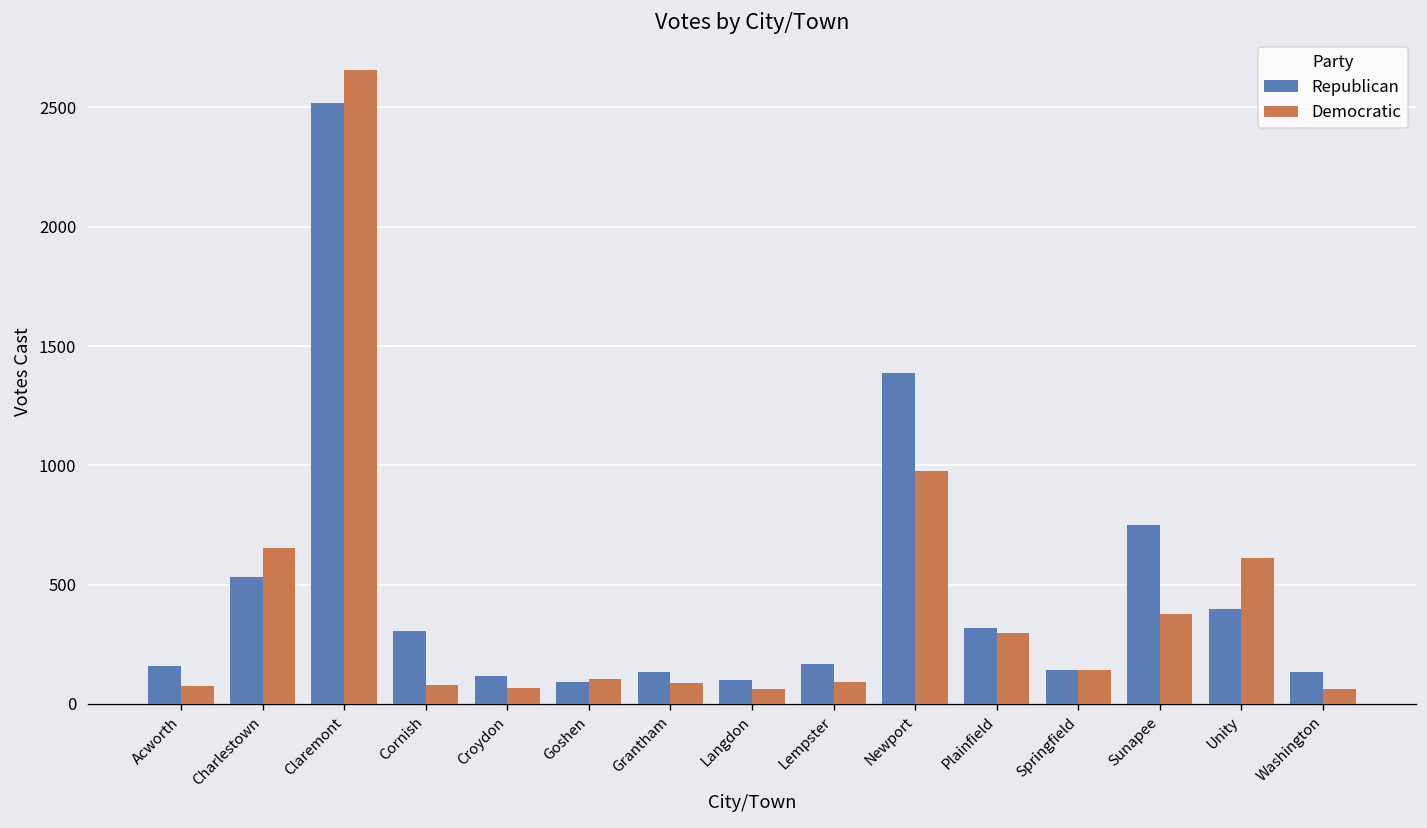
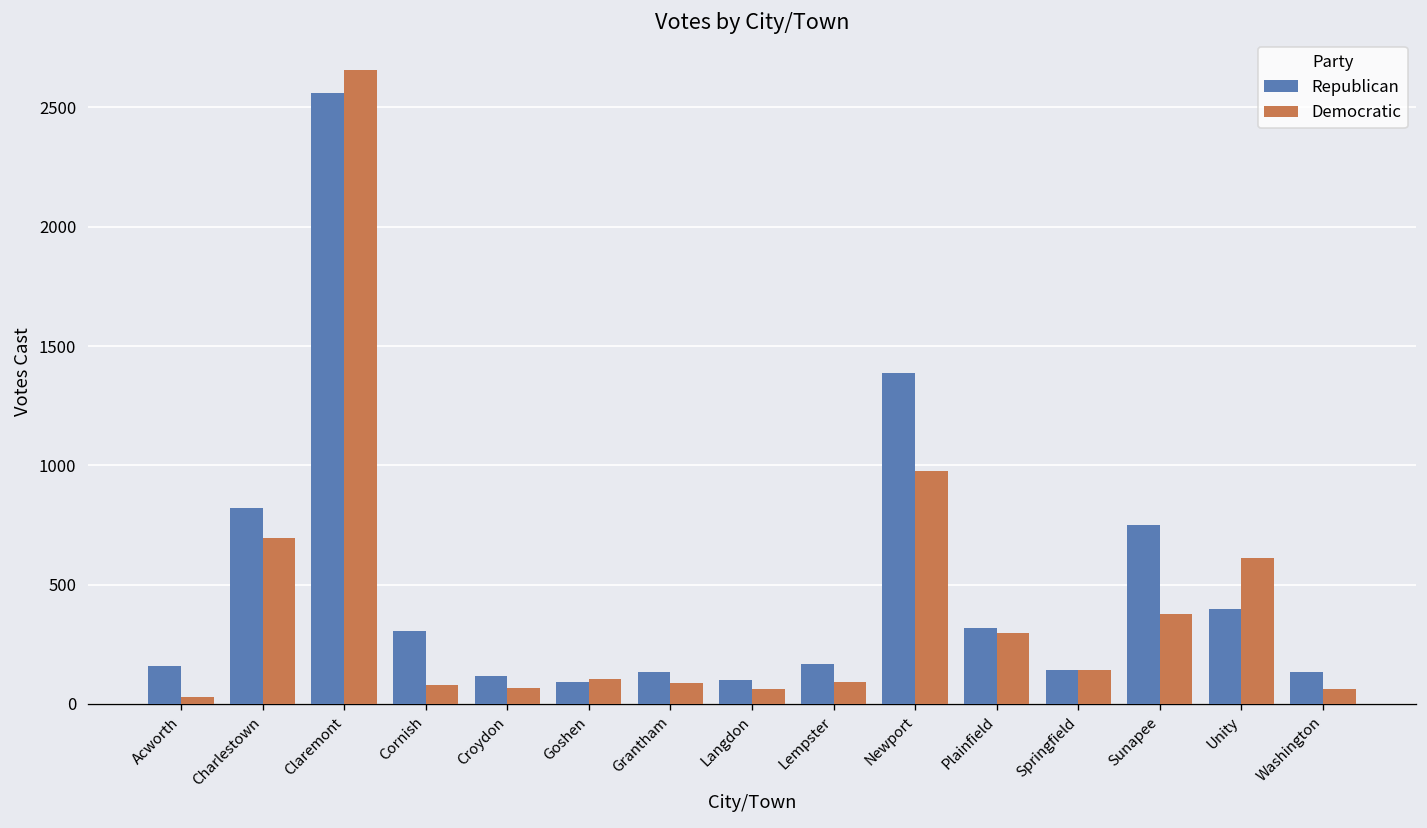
Democratic, Acworth: 80 -> 30
Republican, Charlestown: 530 -> 820
Democratic, Charlestown: 650 -> 700
Republican, Claremont: 2520 -> 2560
